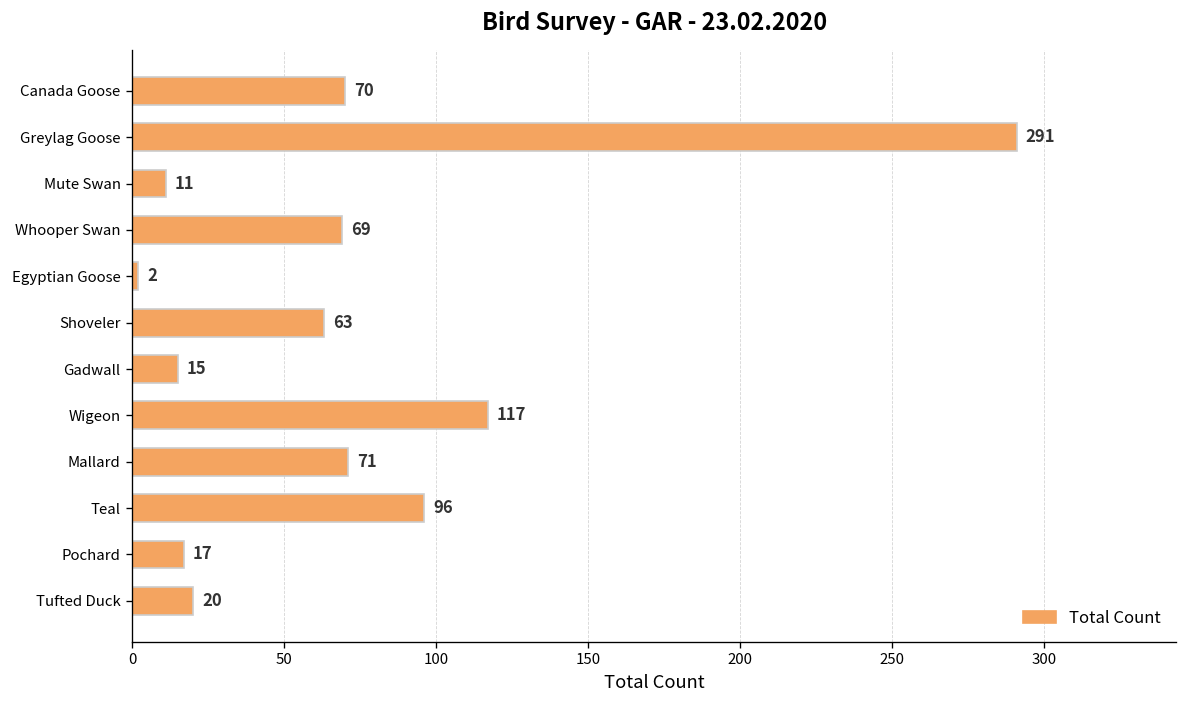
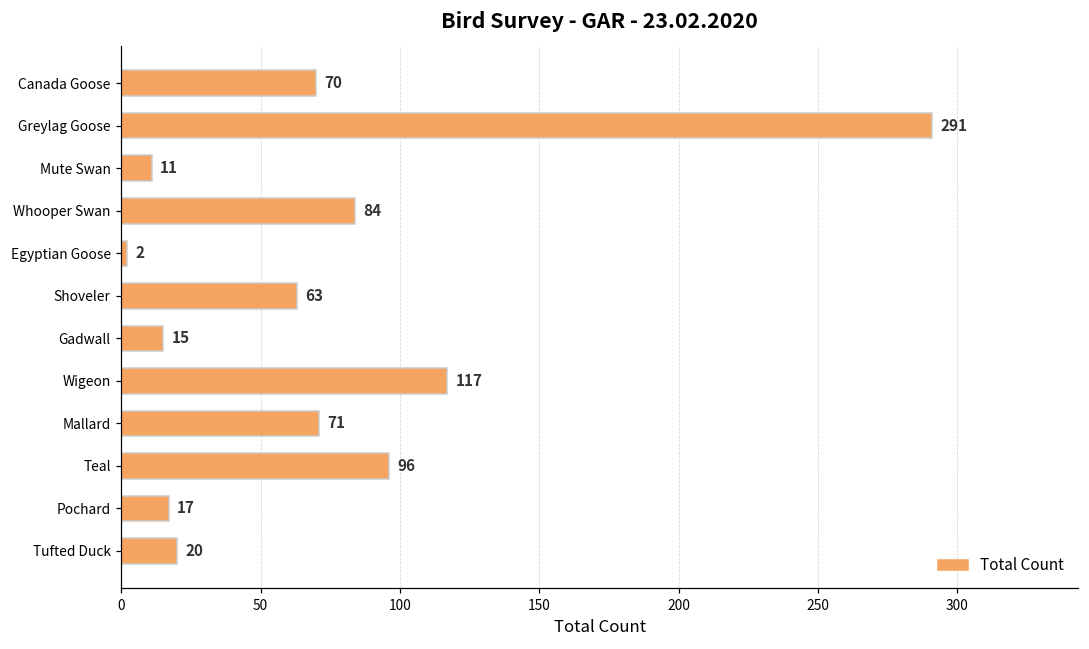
Whooper Swan: 69 -> 84
